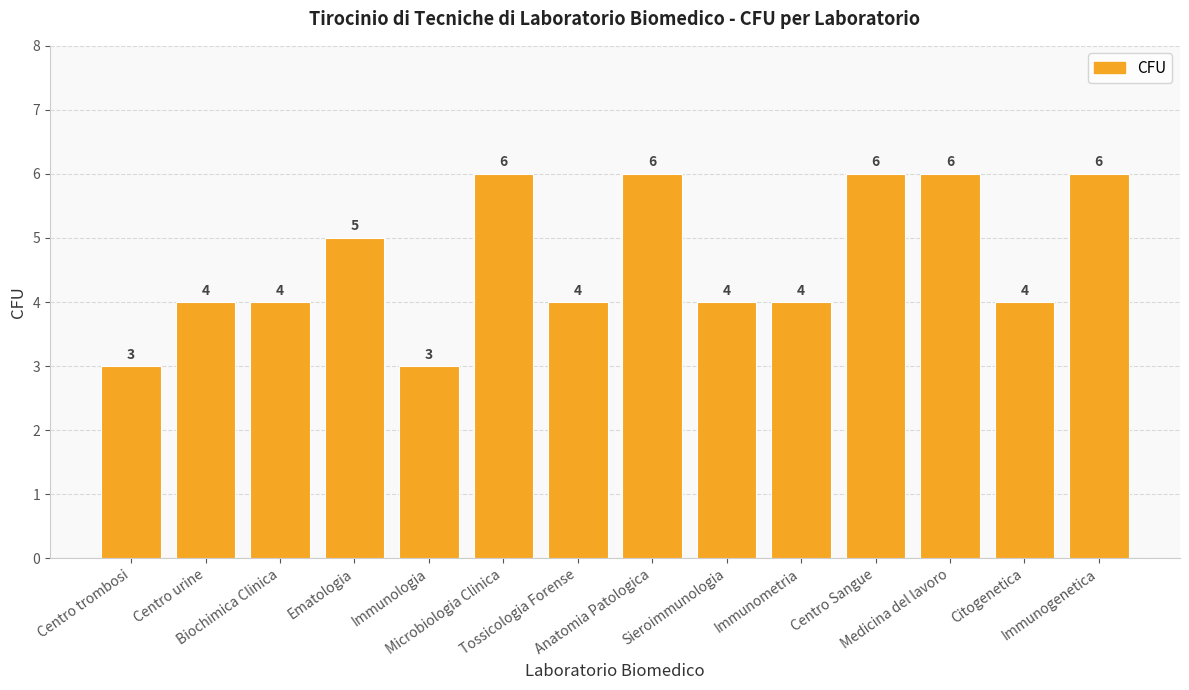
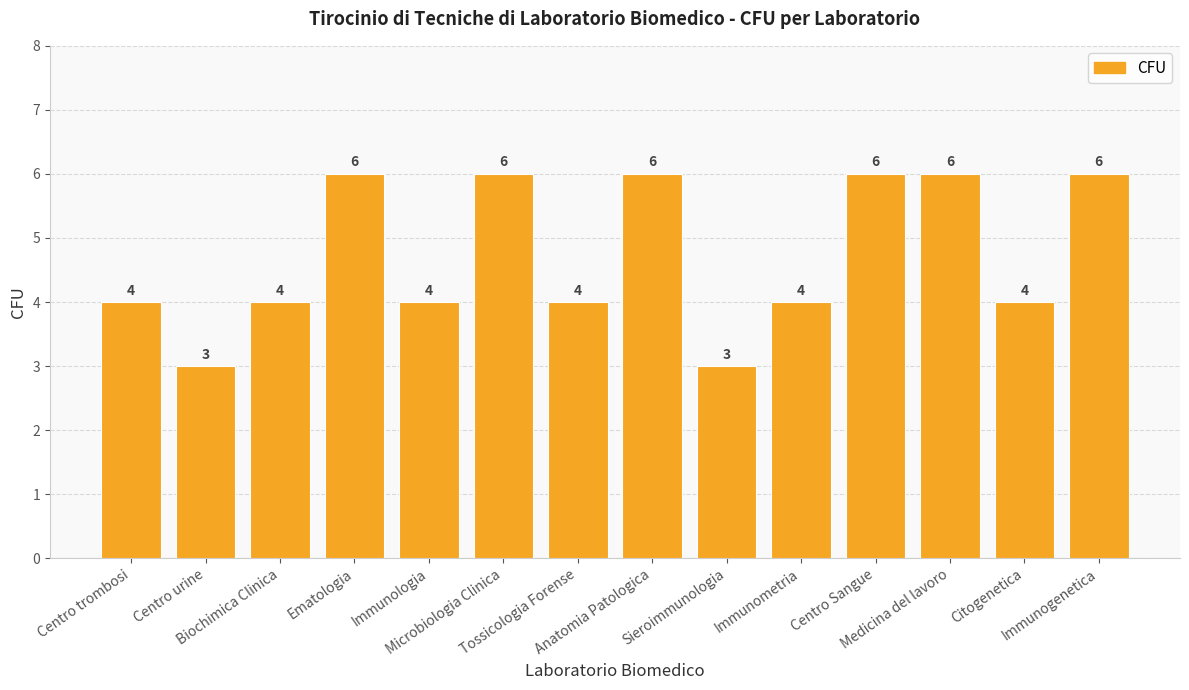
Centro trombosi: 3 -> 4
Centro urine: 4 -> 3
Ematologia: 5 -> 6
Immunologia: 3 -> 4
Sieroimmunologia: 4 -> 3
